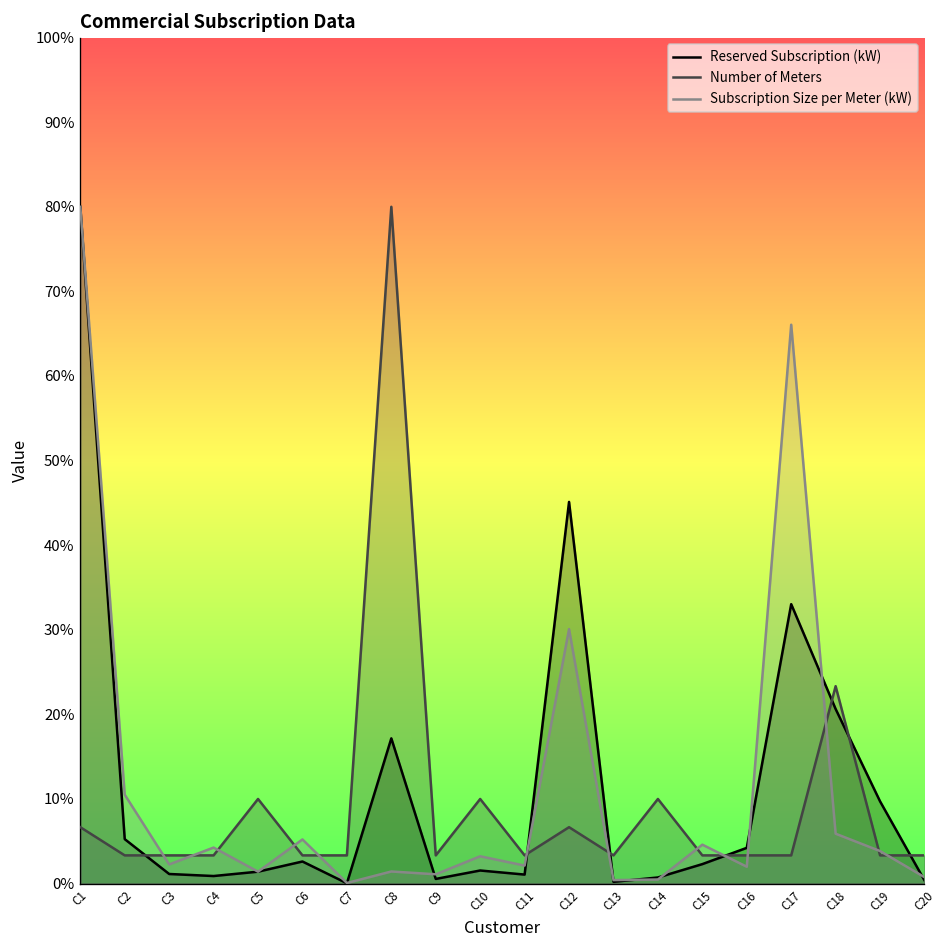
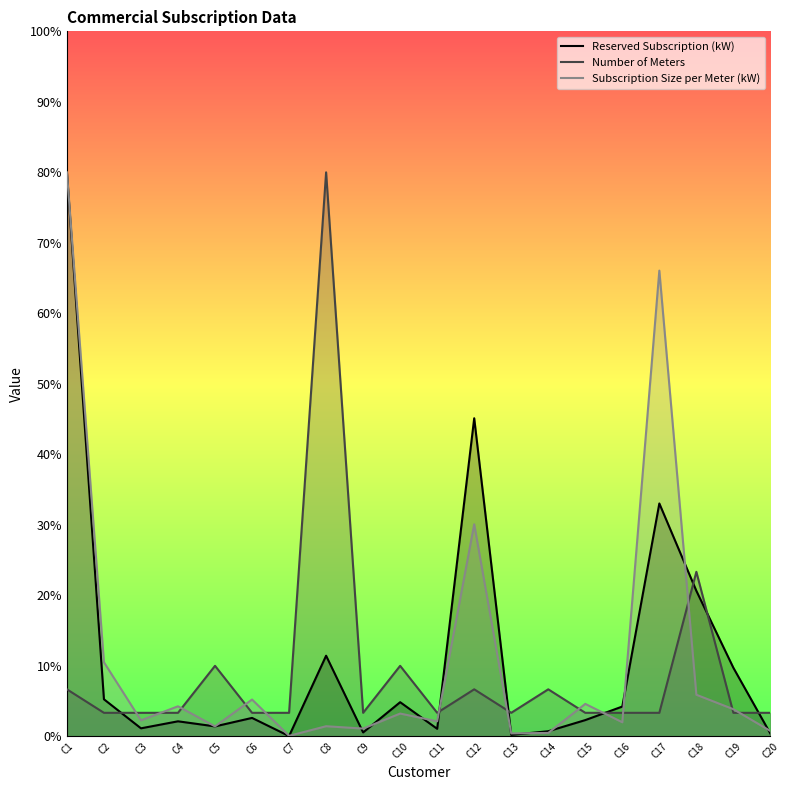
Reserved Subscription (kW), C4: 1% -> 2%
Reserved Subscription (kW), C8: 17% -> 11%
Reserved Subscription (kW), C10: 2% -> 5%
Number of Meters, C14: 10% -> 7%
